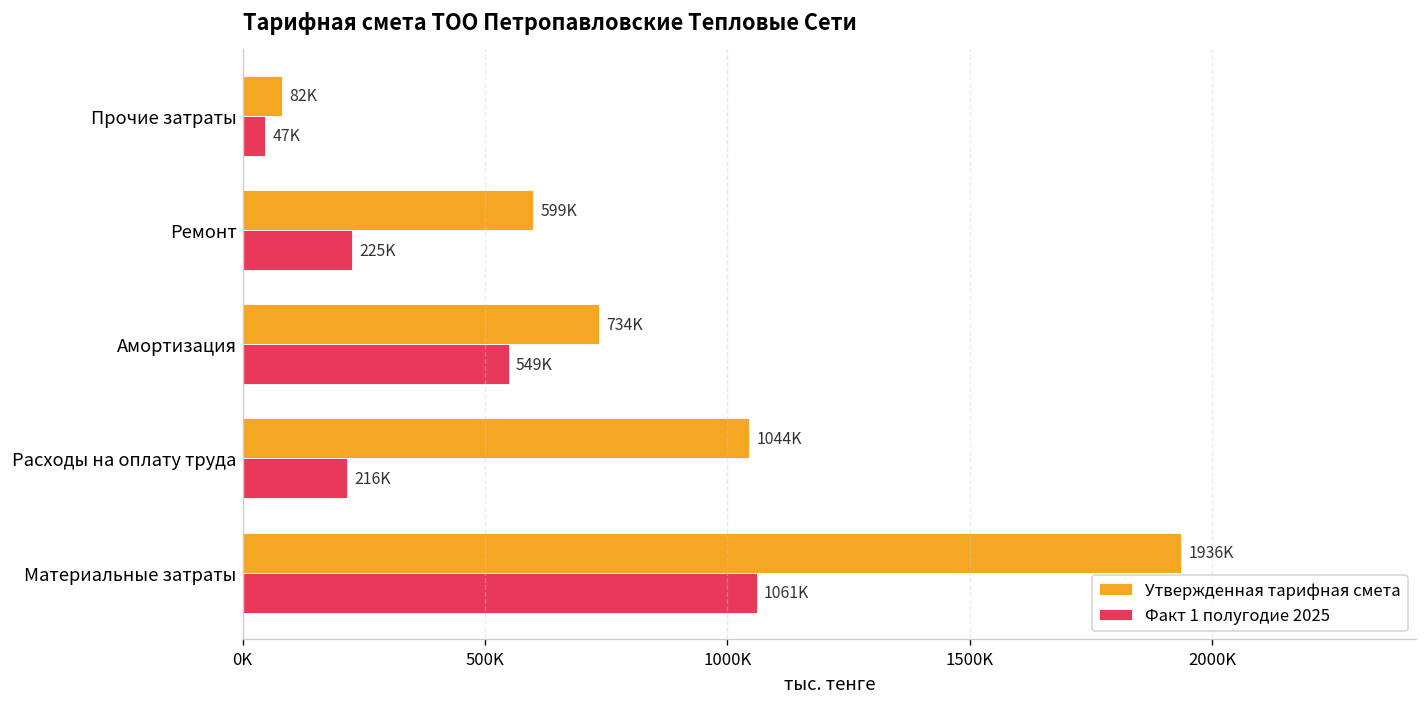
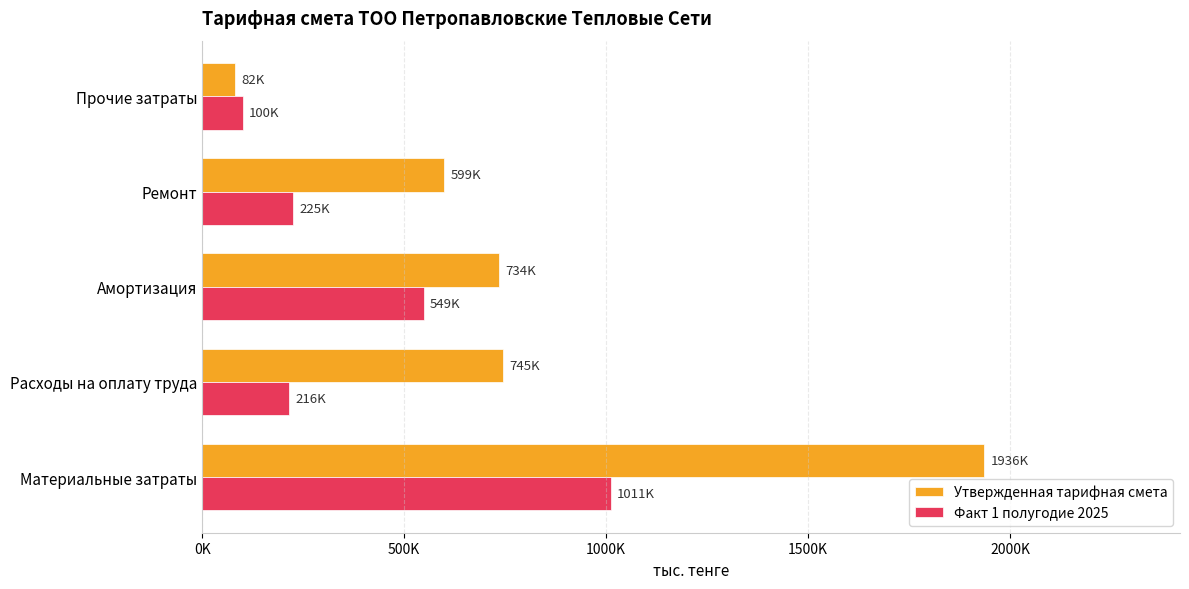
Факт 1 полугодие 2025, Прочие затраты: 47K -> 100K
Утвержденная тарифная смета, Расходы на оплату труда: 1044K -> 745K
Факт 1 полугодие 2025, Материальные затраты: 1061K -> 1011K
